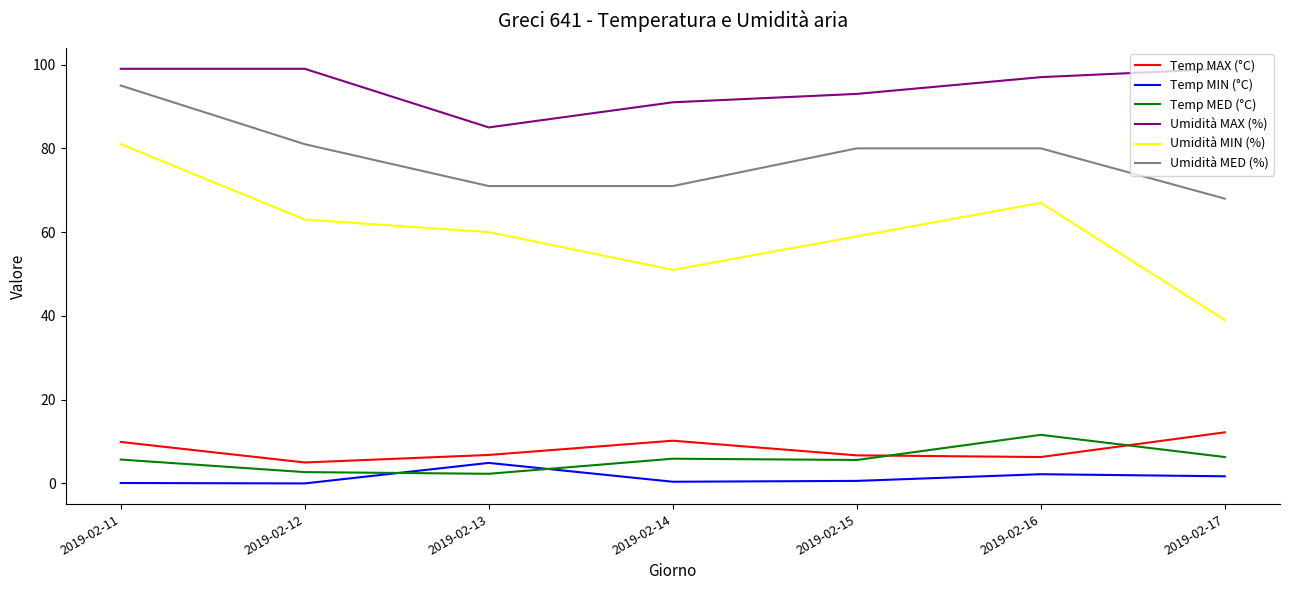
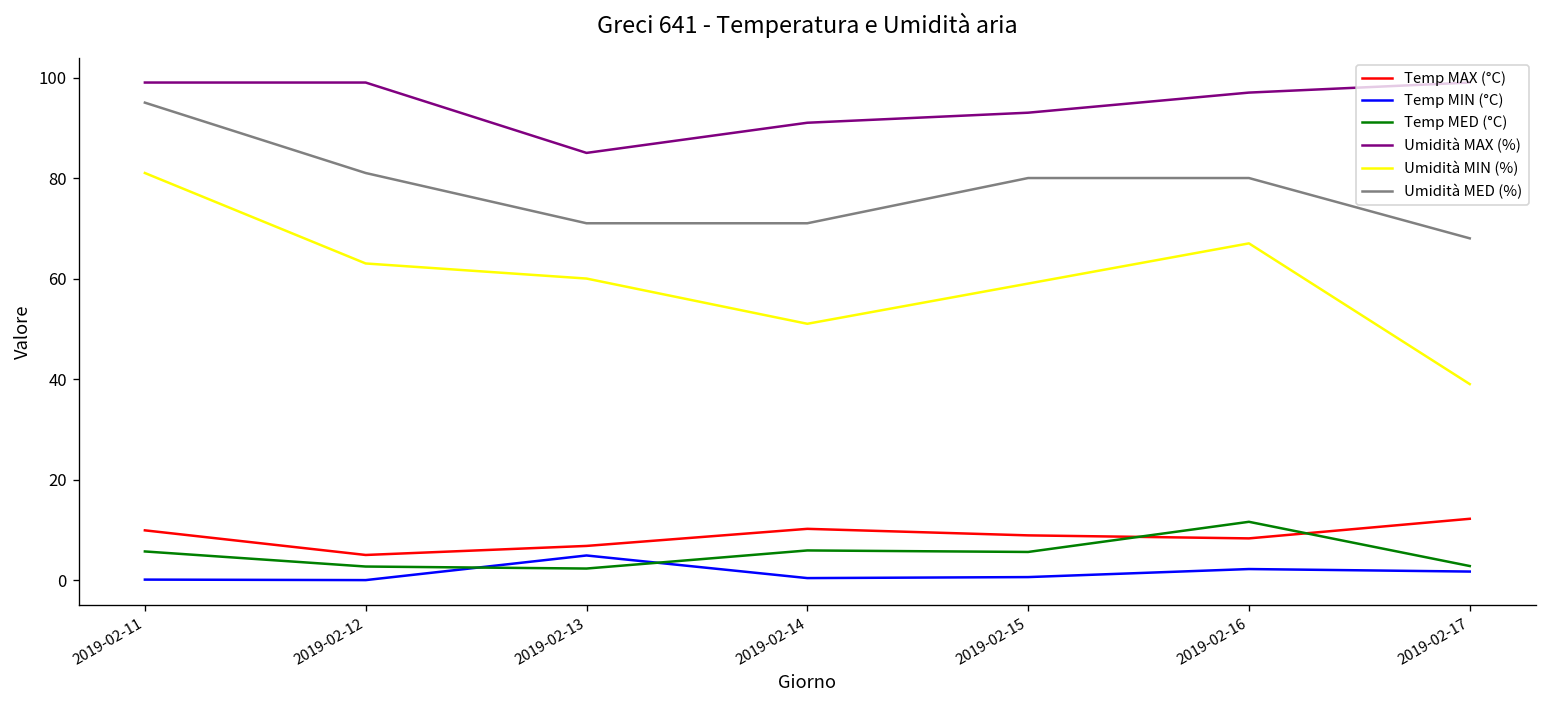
Temp MAX (°C), 2019-02-15: 7 -> 9
Temp MAX (°C), 2019-02-16: 6 -> 8
Temp MED (°C), 2019-02-17: 6 -> 3
